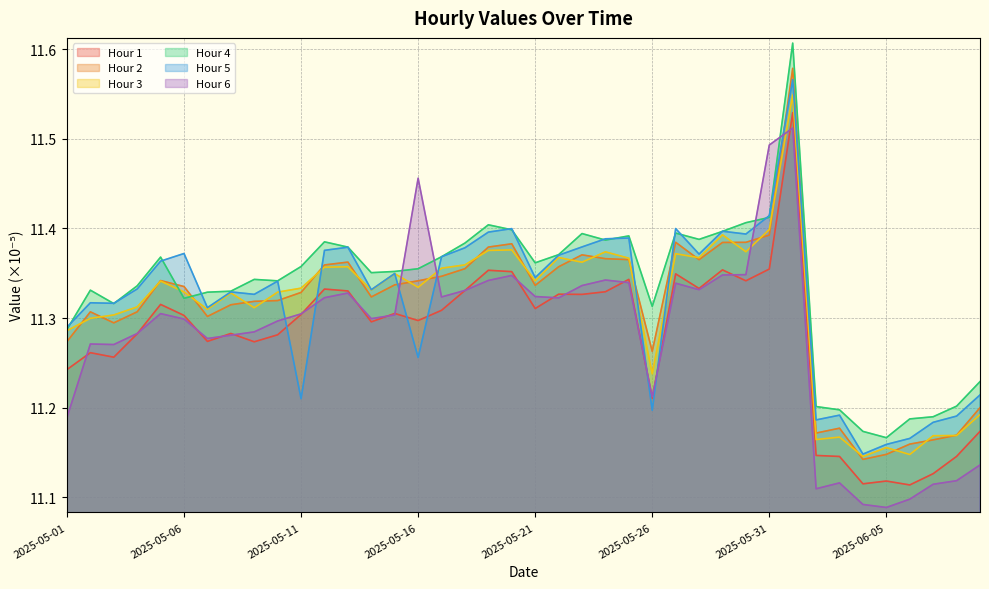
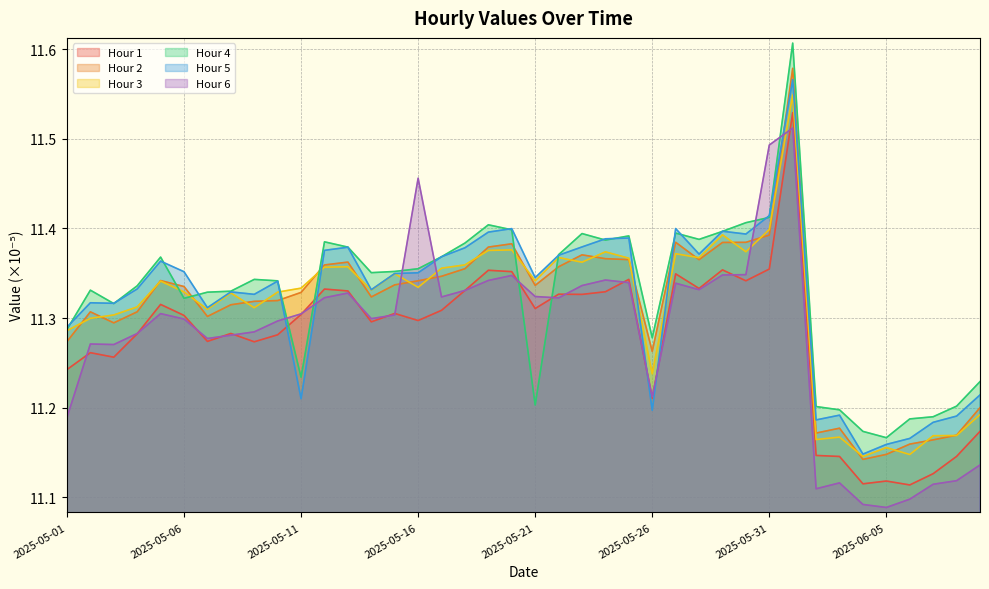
Hour 5, 2025-05-06: 11.37 -> 11.35
Hour 4, 2025-05-11: 11.36 -> 11.23
Hour 5, 2025-05-16: 11.26 -> 11.35
Hour 4, 2025-05-21: 11.36 -> 11.20
Hour 4, 2025-05-26: 11.31 -> 11.28
